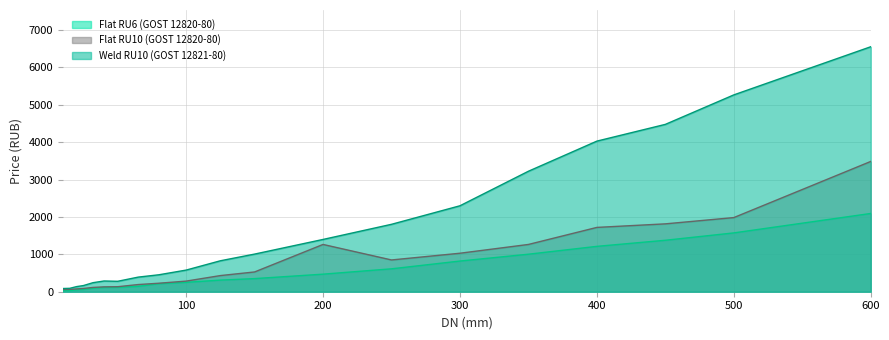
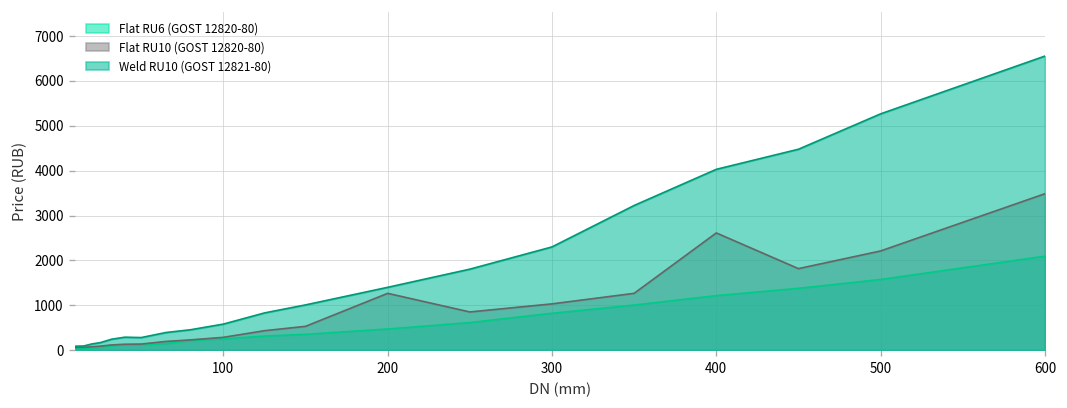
Flat RU10 (GOST 12820-80), 400: 1700 -> 2600
Flat RU10 (GOST 12820-80), 500: 2000 -> 2200
